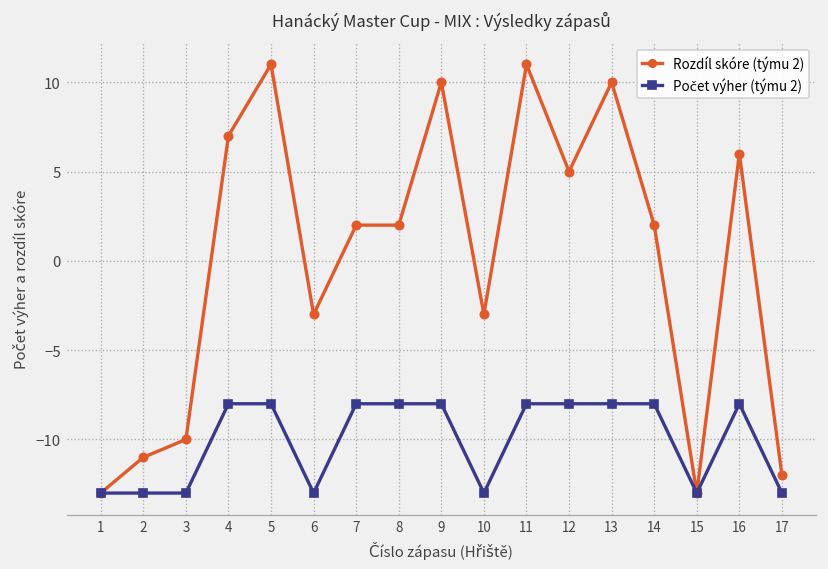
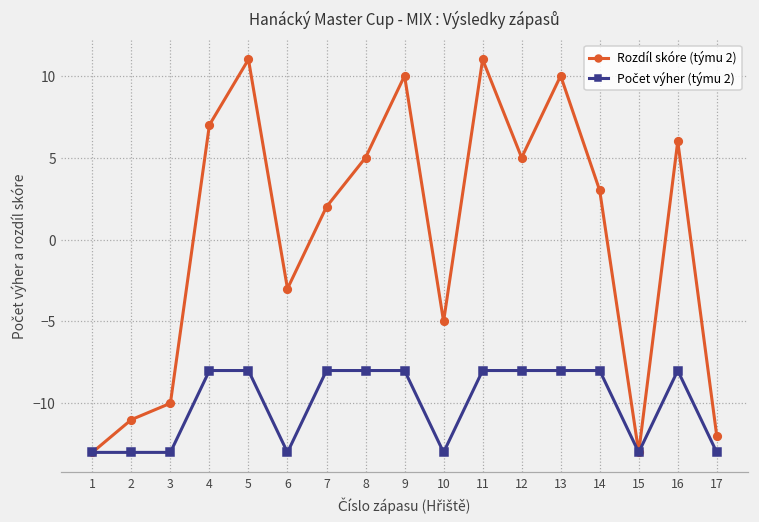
Rozdíl skóre (týmu 2), 8: 2 -> 5
Rozdíl skóre (týmu 2), 10: -3 -> -5
Rozdíl skóre (týmu 2), 14: 2 -> 3
